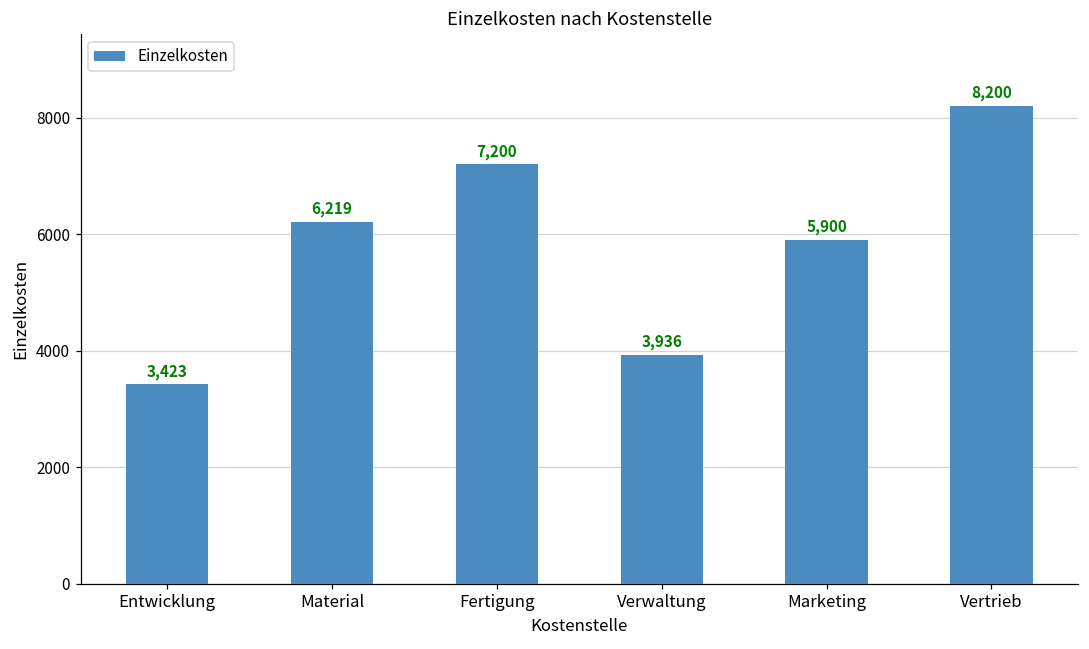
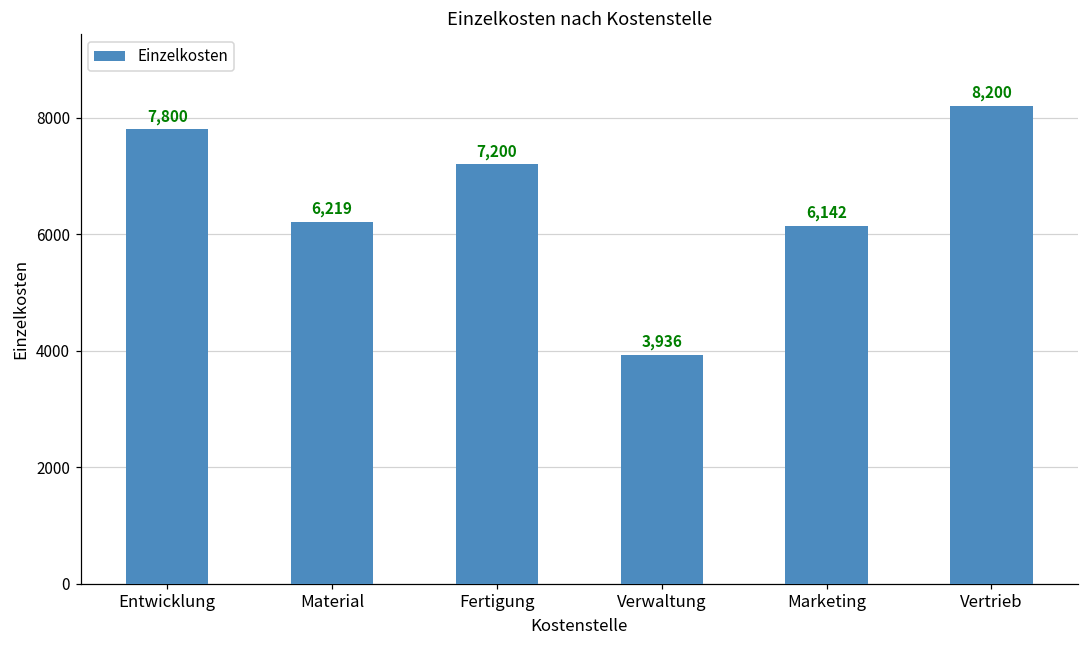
Entwicklung: 3,423 -> 7,800
Marketing: 5,900 -> 6,142
